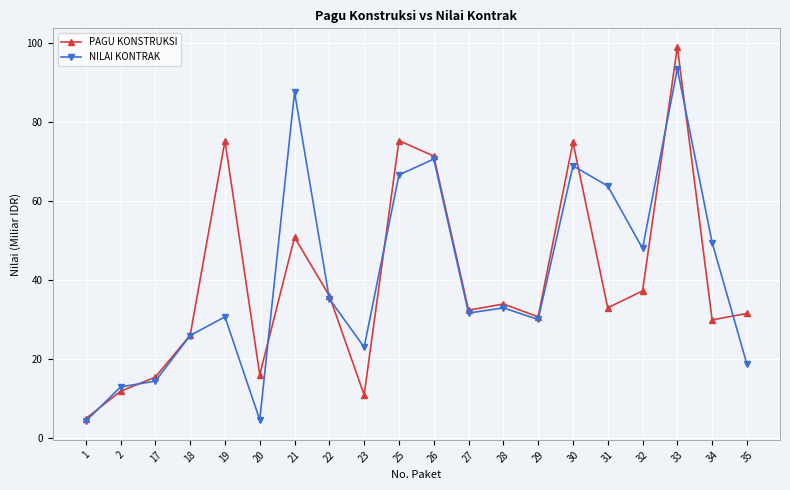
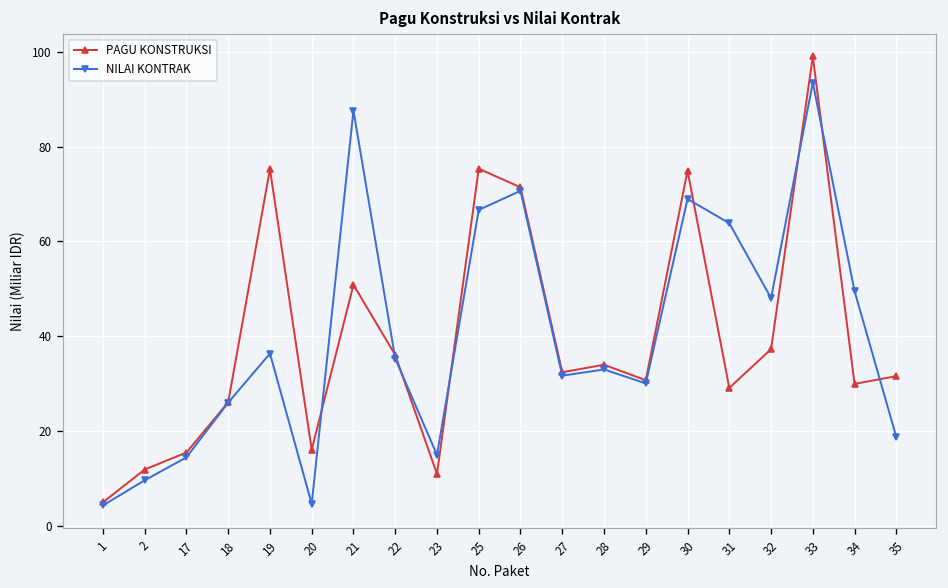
NILAI KONTRAK, 2: 13 -> 10
NILAI KONTRAK, 19: 31 -> 36
NILAI KONTRAK, 23: 23 -> 15
PAGU KONSTRUKSI, 31: 33 -> 29
